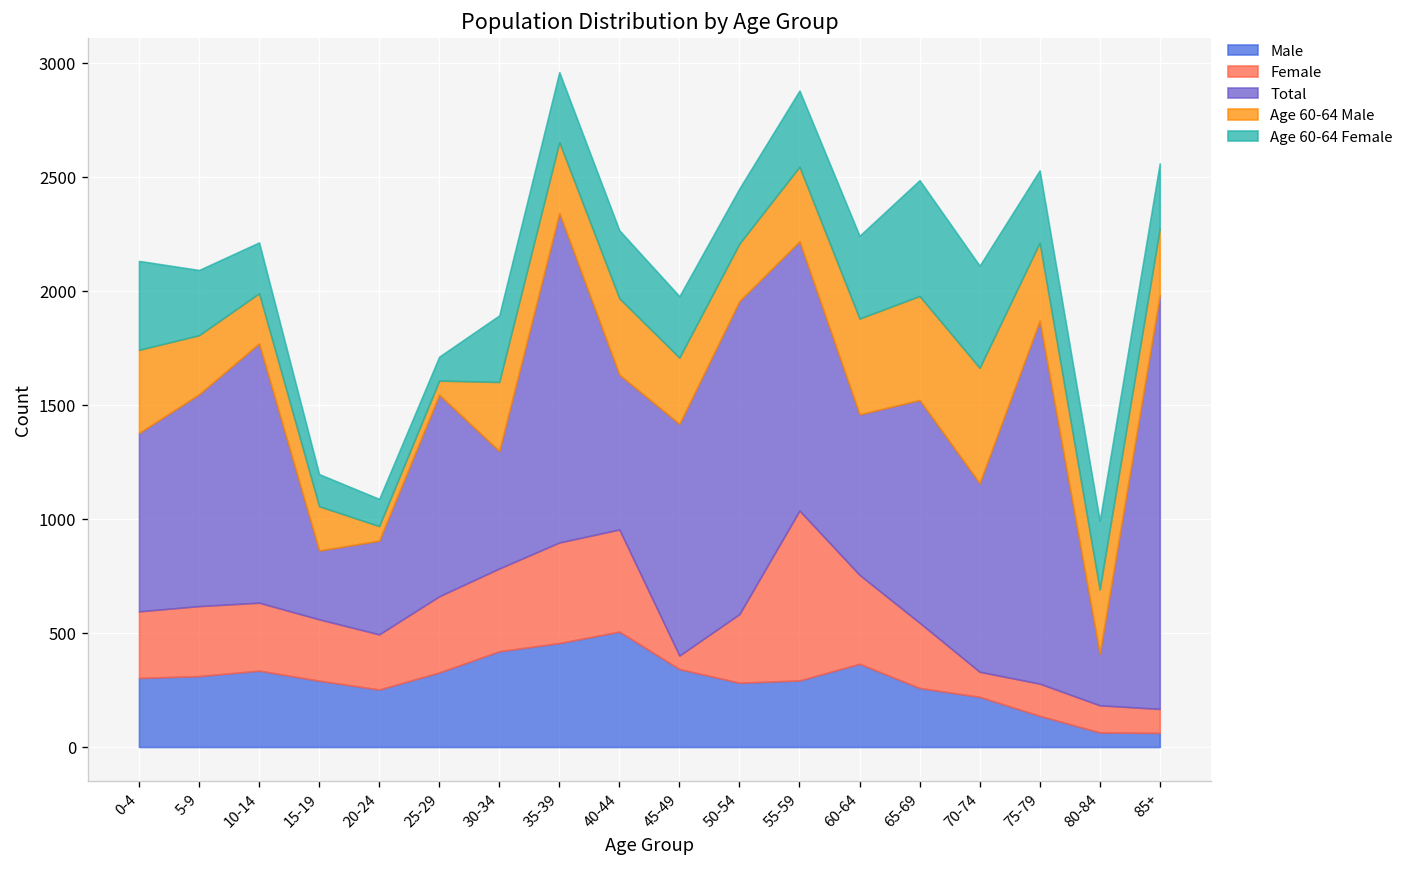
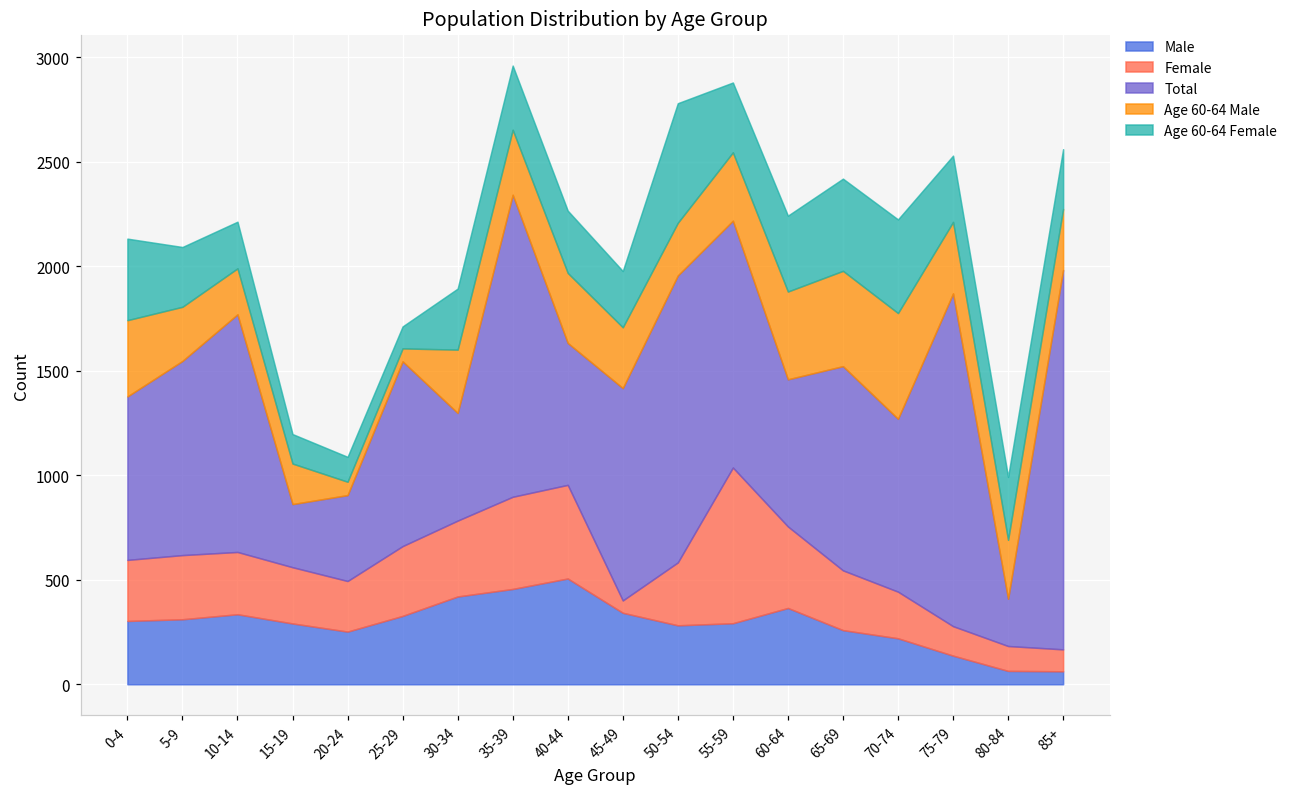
Age 60-64 Female, 50-54: 240 -> 570
Age 60-64 Female, 65-69: 510 -> 440
Female, 70-74: 110 -> 220
